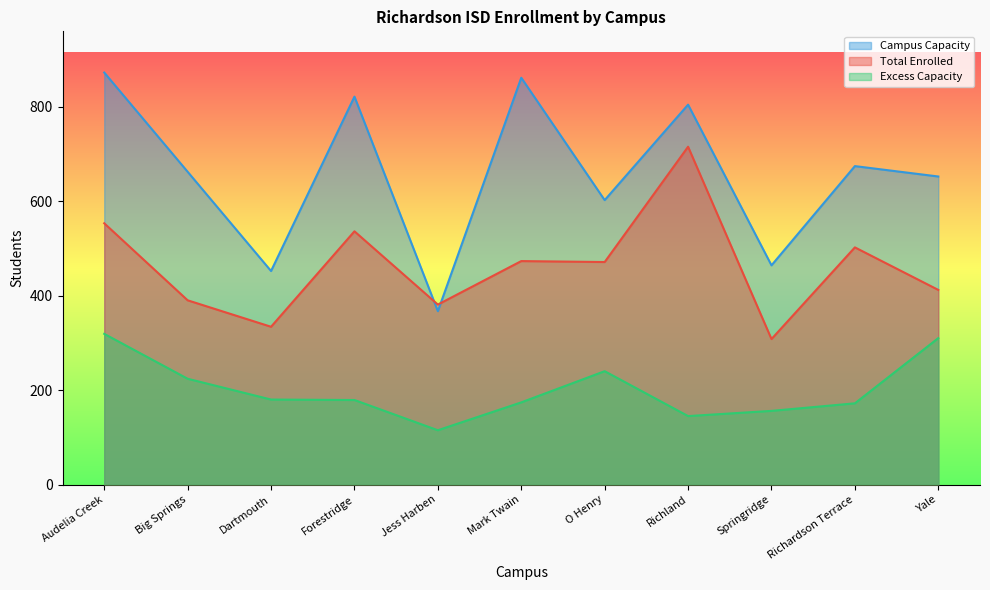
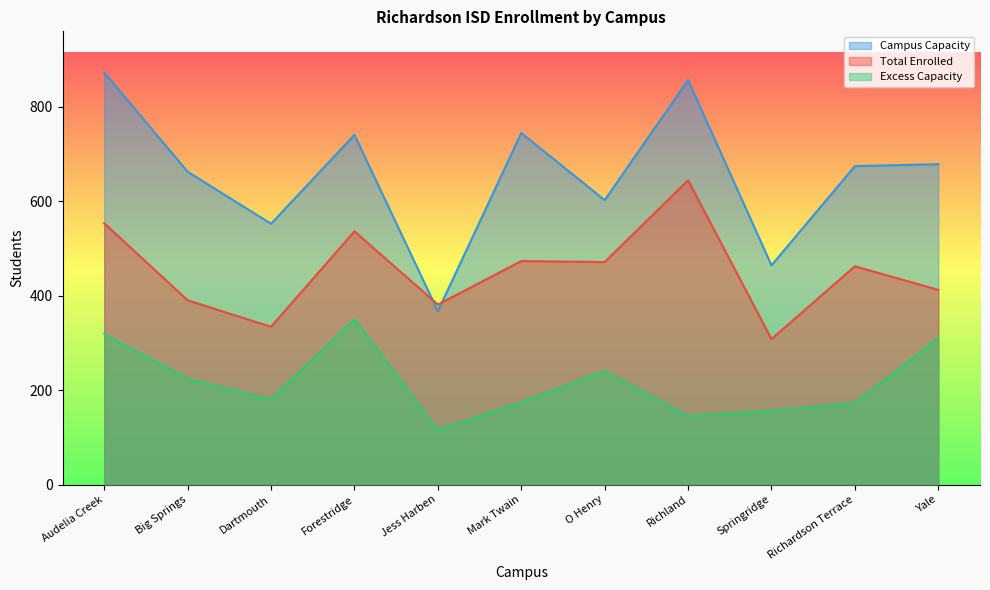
Campus Capacity, Dartmouth: 450 -> 550
Campus Capacity, Forestridge: 820 -> 740
Excess Capacity, Forestridge: 180 -> 350
Campus Capacity, Mark Twain: 860 -> 740
Campus Capacity, Richland: 800 -> 860
Total Enrolled, Richland: 720 -> 640
Total Enrolled, Richardson Terrace: 500 -> 460
Campus Capacity, Yale: 650 -> 680
